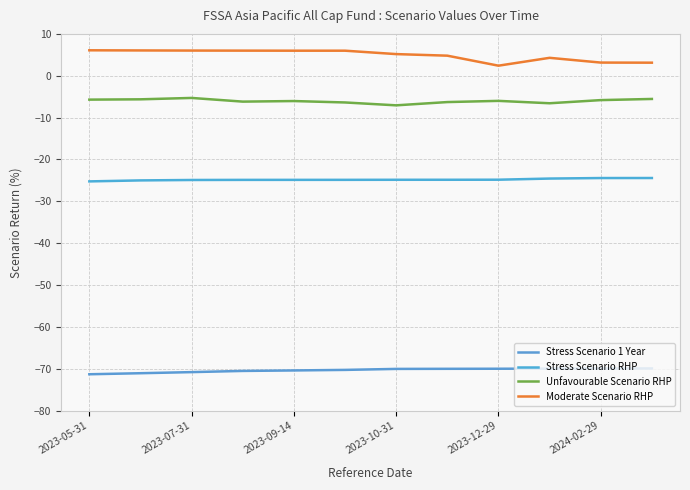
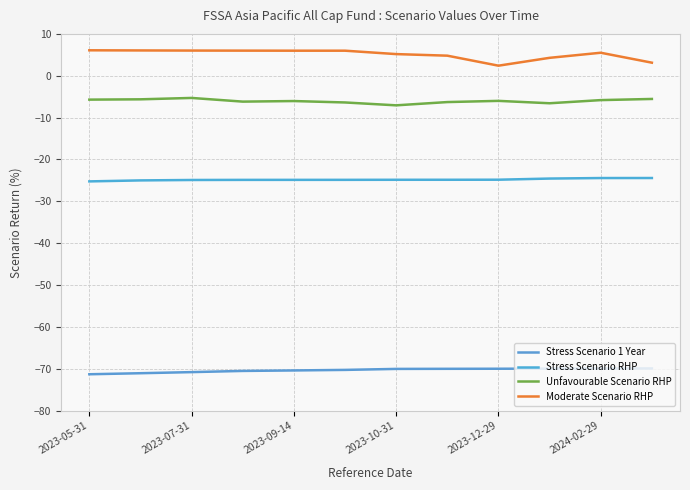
Moderate Scenario RHP, 2024-02-29: 3 -> 5
